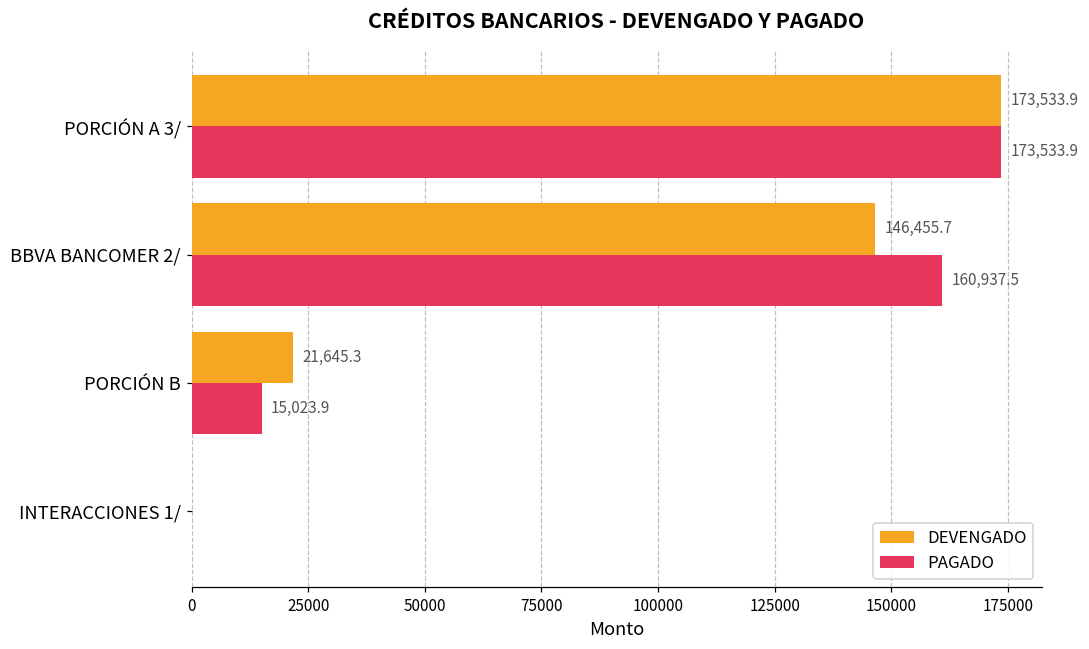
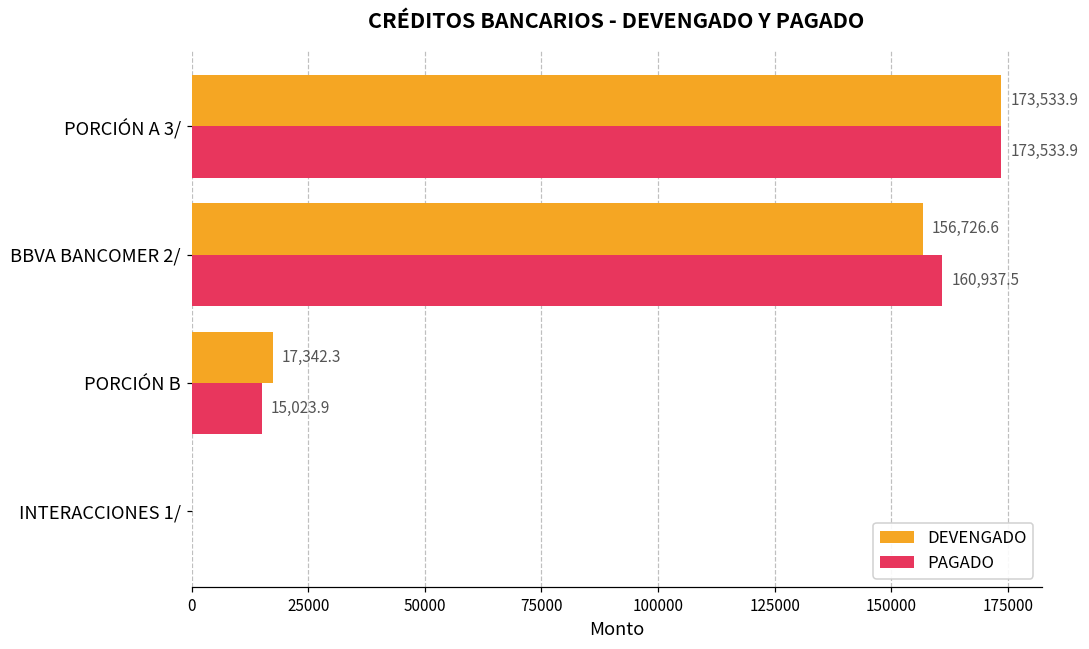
DEVENGADO, BBVA BANCOMER 2/: 146,455.7 -> 156,726.6
DEVENGADO, PORCIÓN B: 21,645.3 -> 17,342.3
